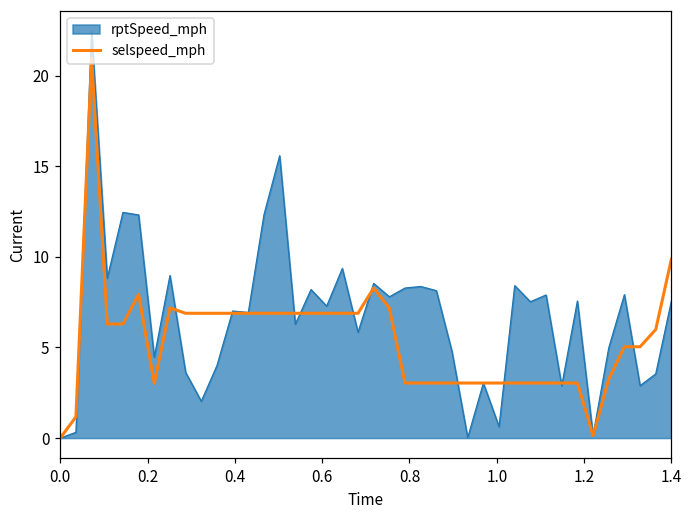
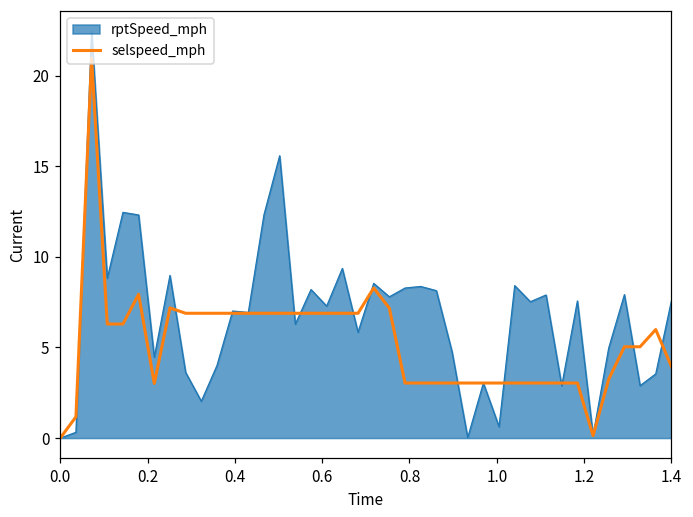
selspeed_mph, 1.4: 9.9 -> 3.9
